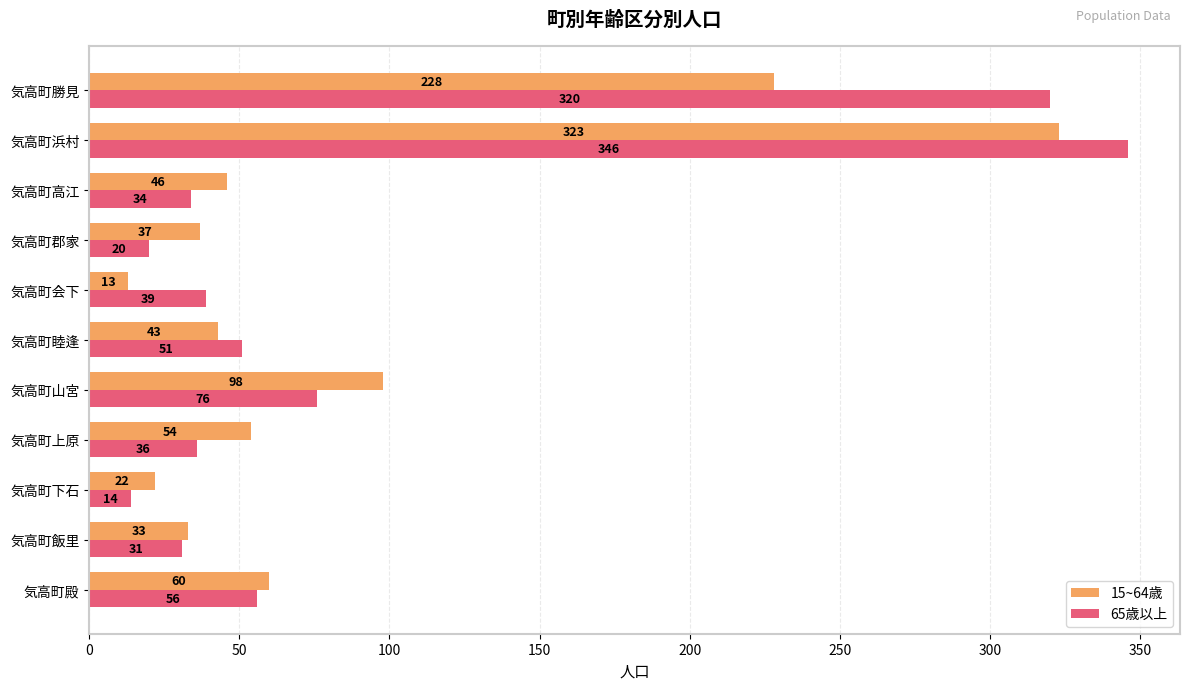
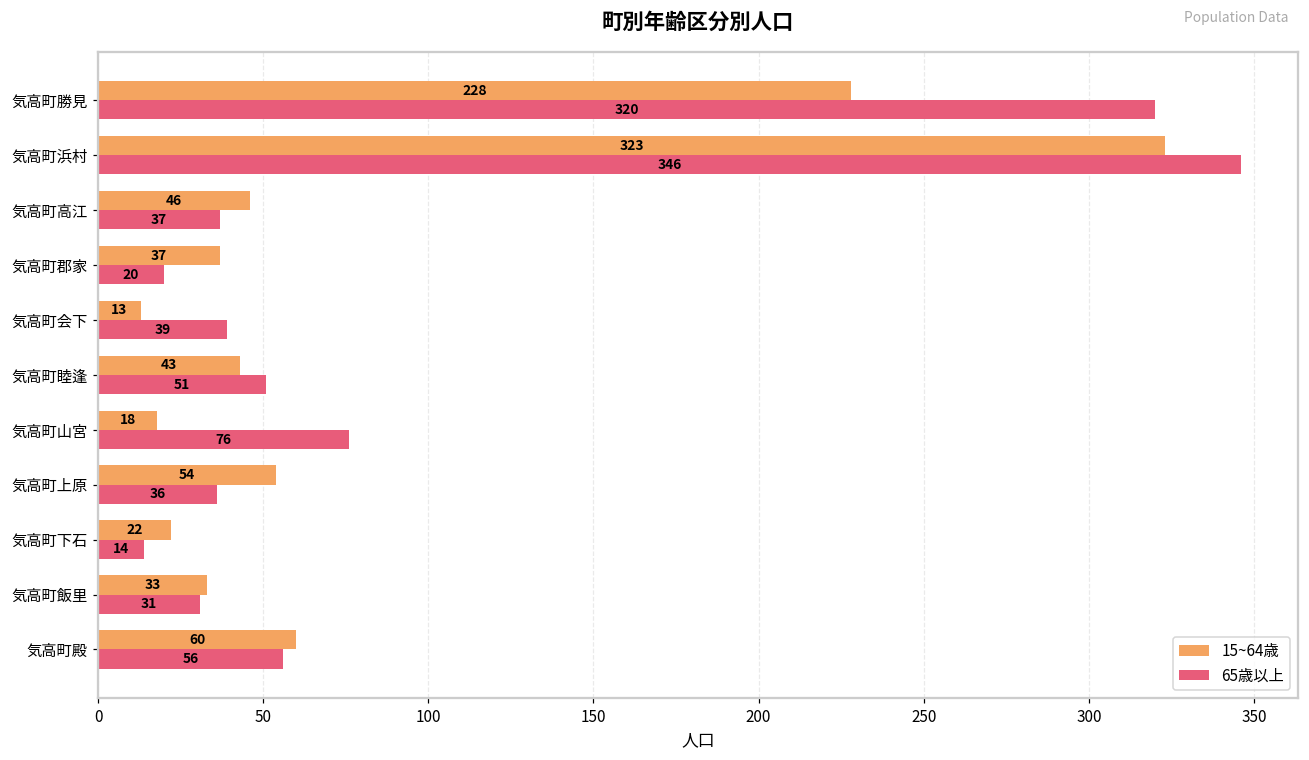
65歳以上, 気高町高江: 34 -> 37
15~64歳, 気高町山宮: 98 -> 18
